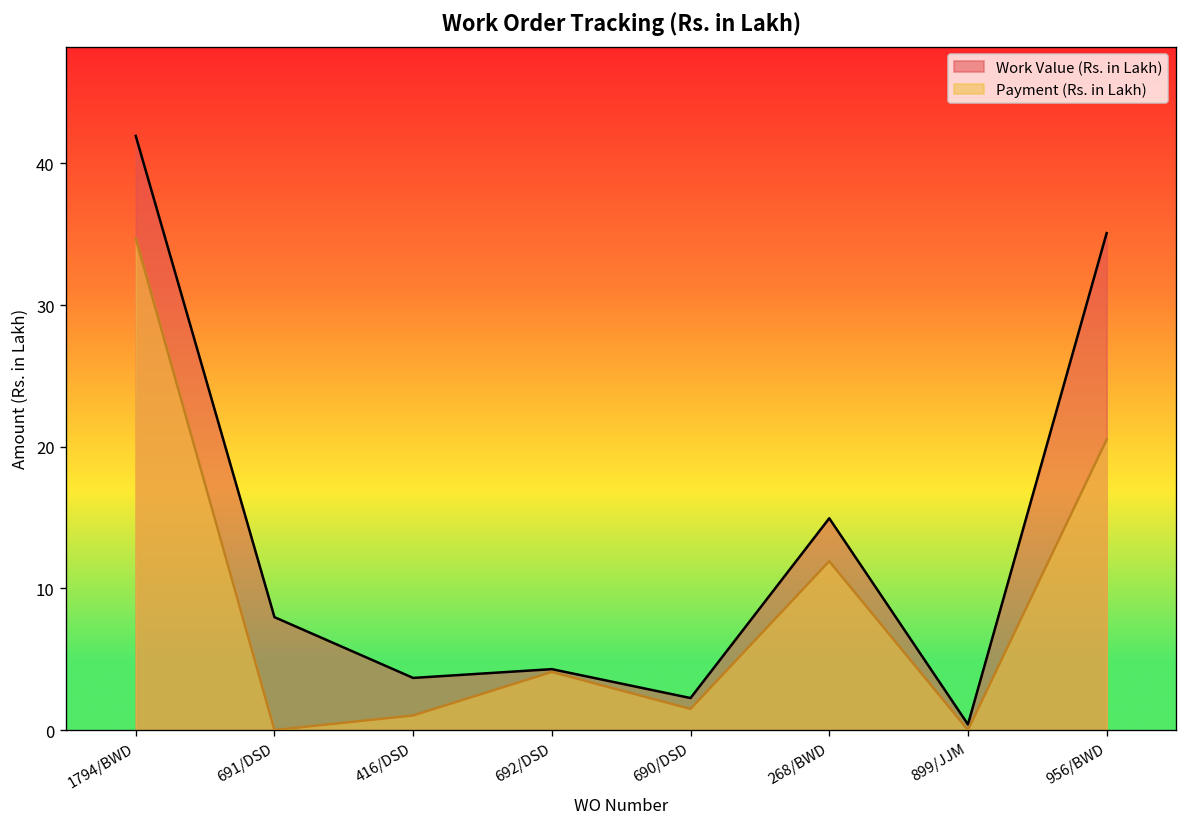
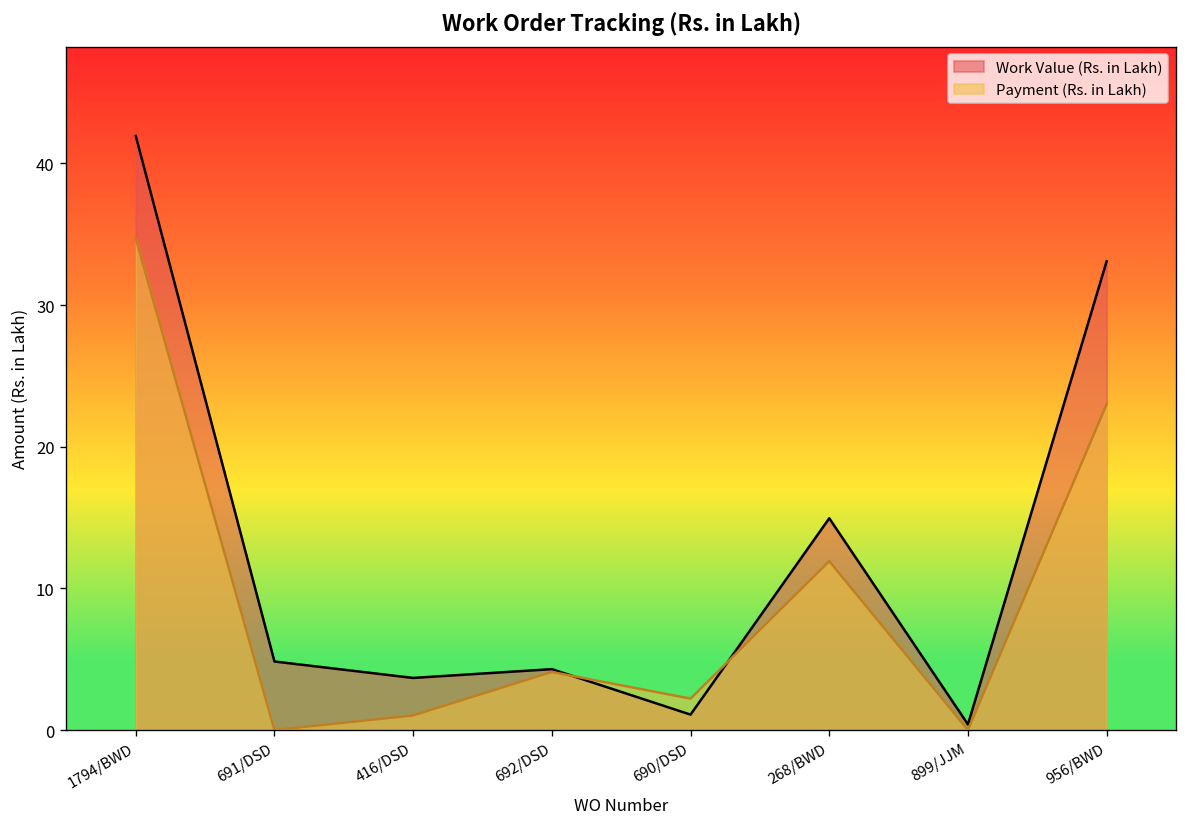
Work Value (Rs. in Lakh), 691/DSD: 8.0 -> 4.8
Work Value (Rs. in Lakh), 690/DSD: 2.3 -> 1.1
Payment (Rs. in Lakh), 690/DSD: 1.5 -> 2.2
Work Value (Rs. in Lakh), 956/BWD: 35.1 -> 33.1
Payment (Rs. in Lakh), 956/BWD: 20.5 -> 23.0
